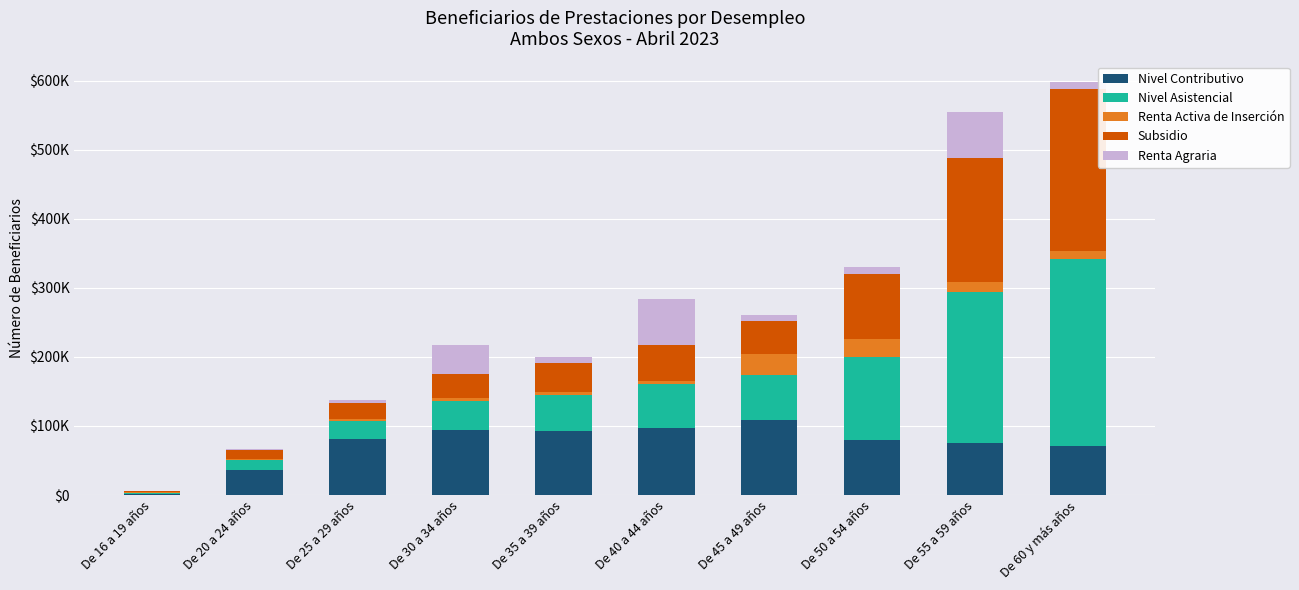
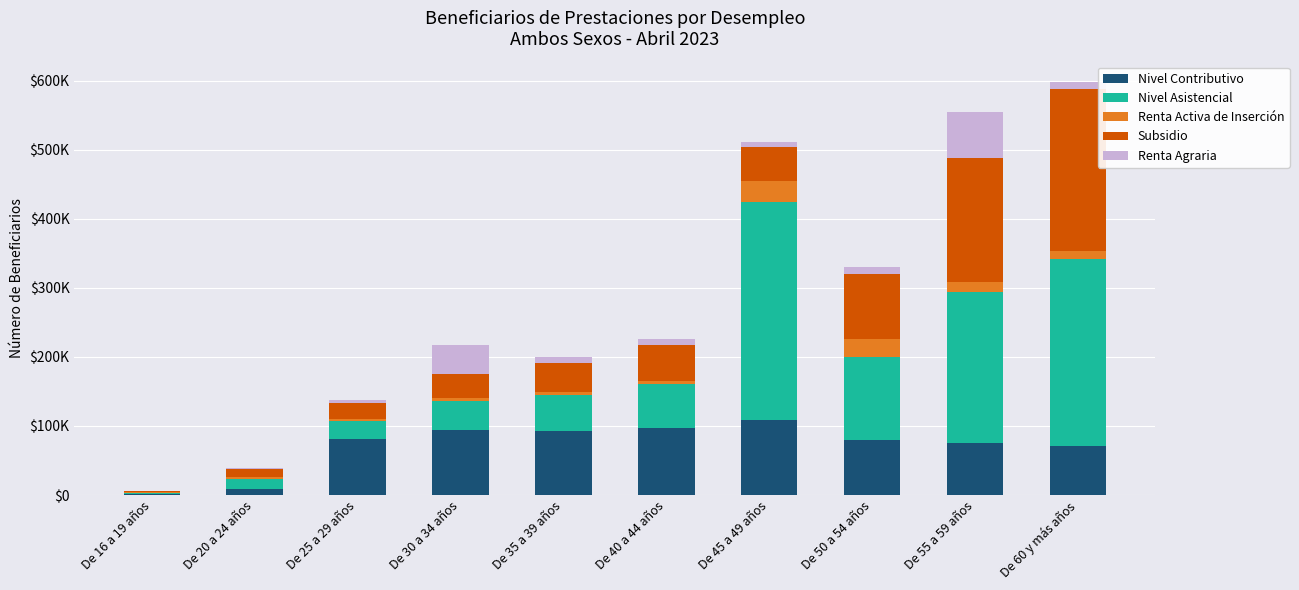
Nivel Contributivo, De 20 a 24 años: $40000 -> $10000
Renta Agraria, De 40 a 44 años: $70000 -> $10000
Nivel Asistencial, De 45 a 49 años: $60000 -> $320000
